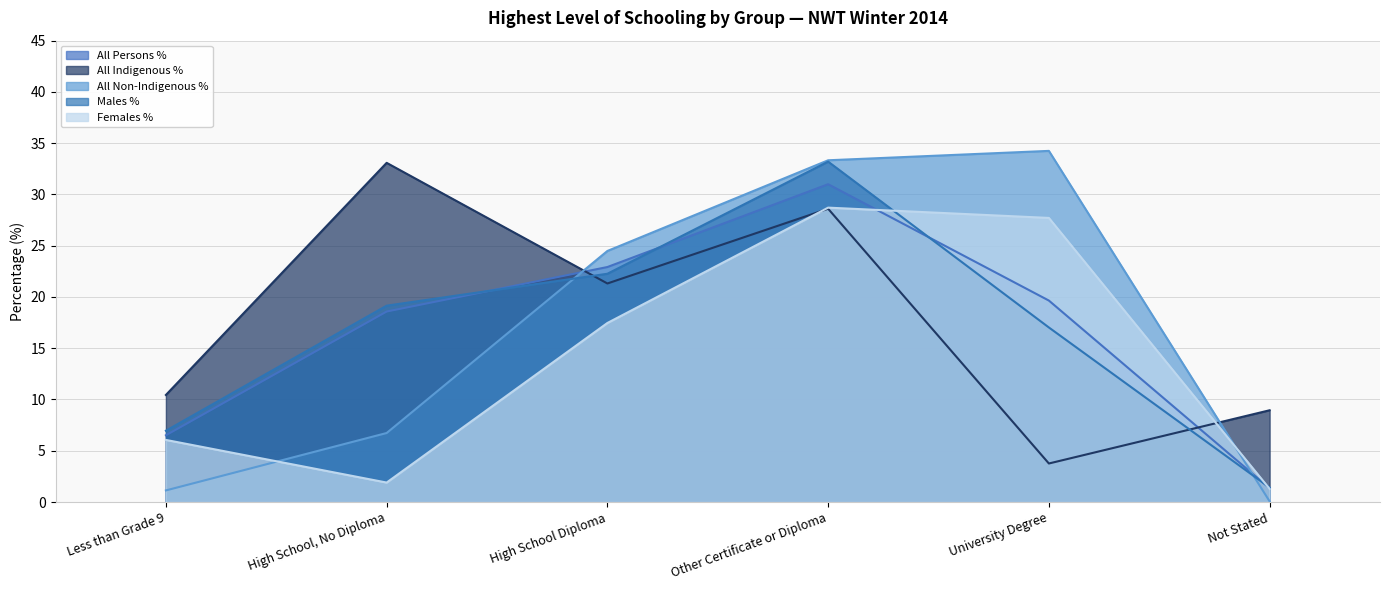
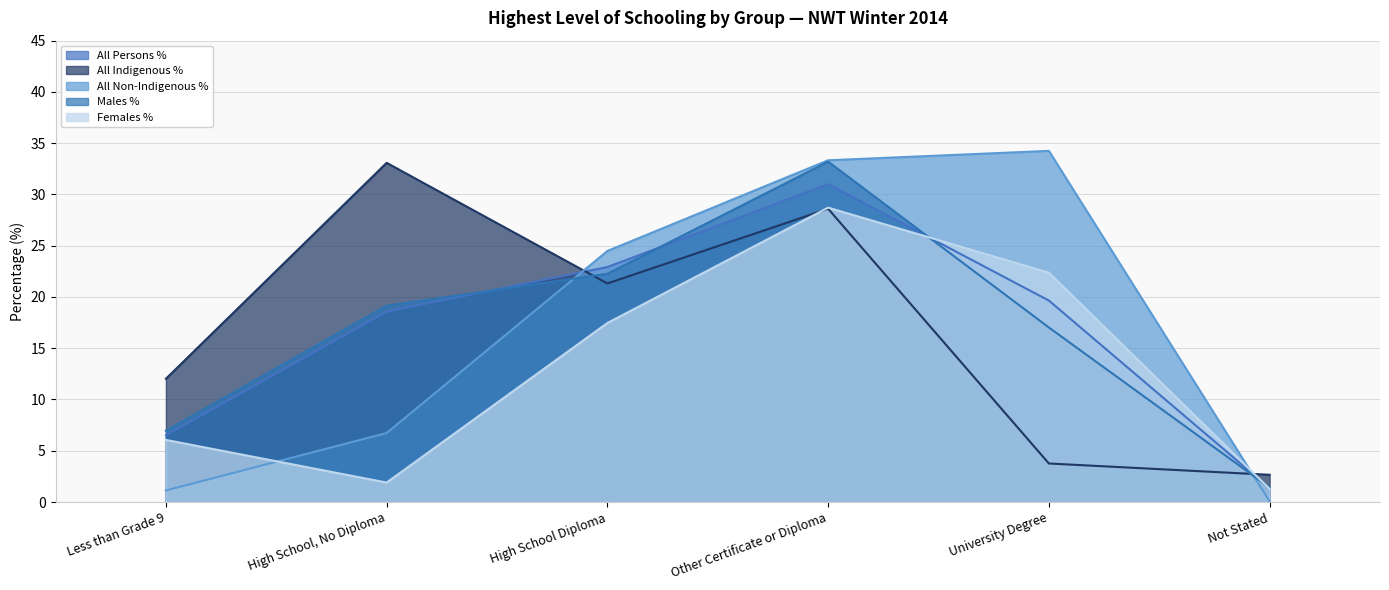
All Indigenous %, Less than Grade 9: 10.4 -> 12.0
Females %, University Degree: 27.7 -> 22.4
All Indigenous %, Not Stated: 8.9 -> 2.7
